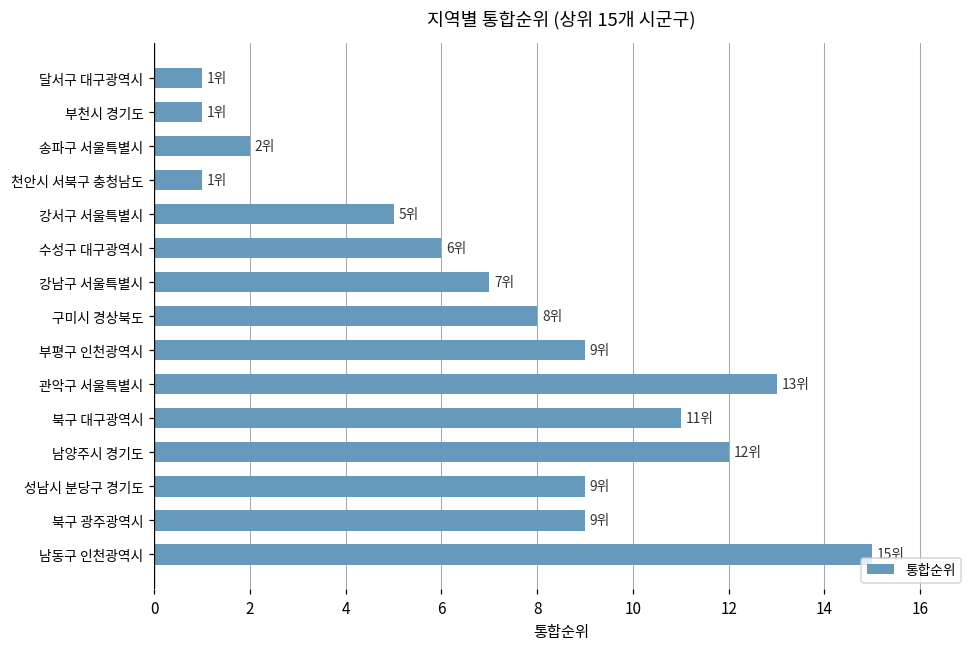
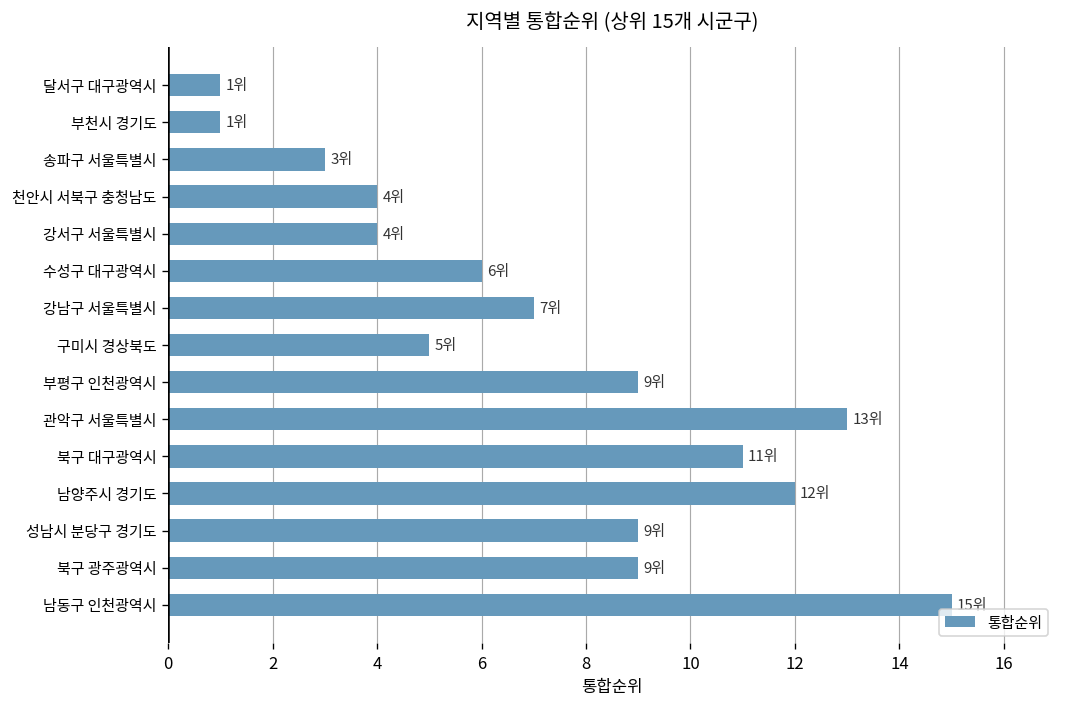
송파구 서울특별시: 2위 -> 3위
천안시 서북구 충청남도: 1위 -> 4위
강서구 서울특별시: 5위 -> 4위
구미시 경상북도: 8위 -> 5위
